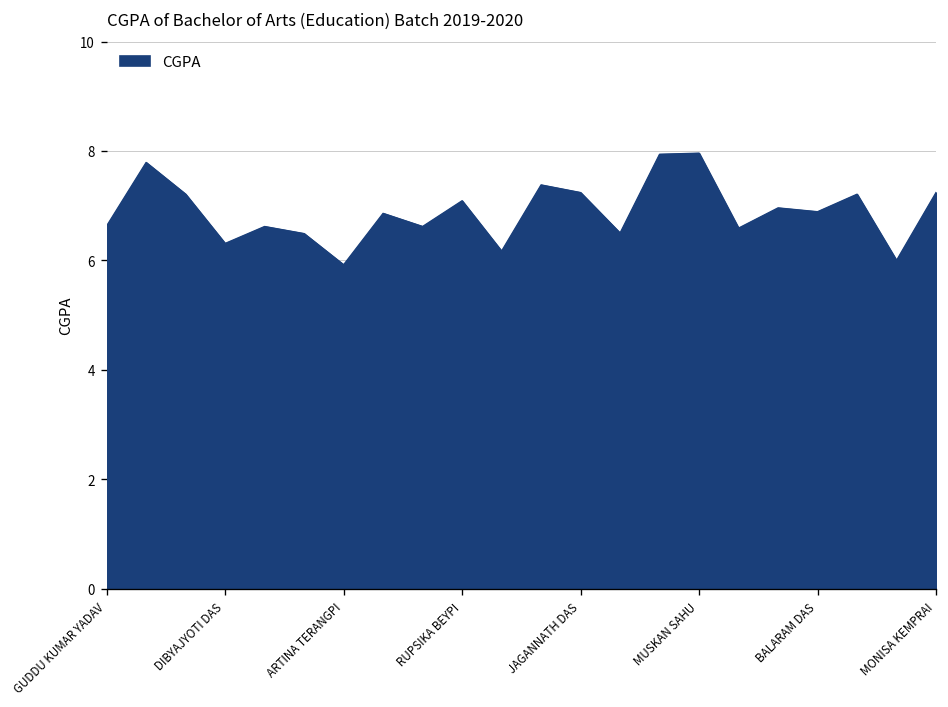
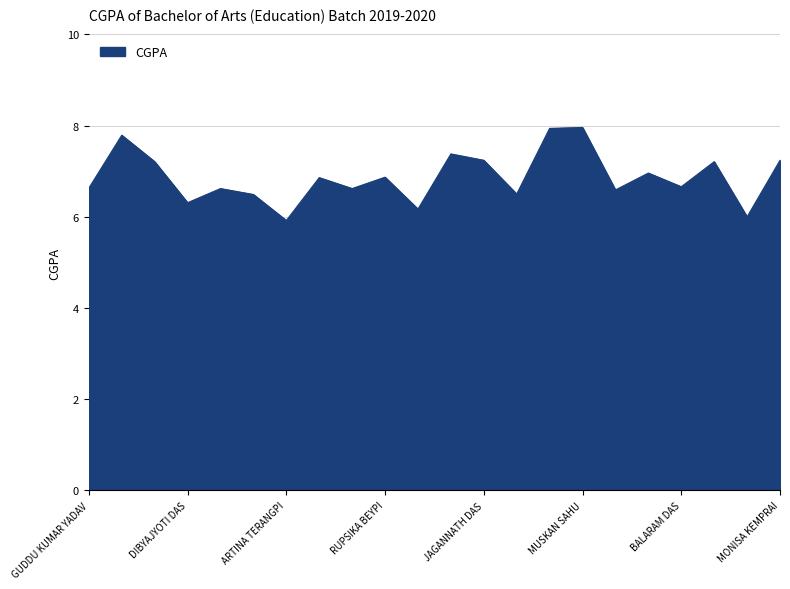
RUPSIKA BEYPI: 7.1 -> 6.9
BALARAM DAS: 6.9 -> 6.7
